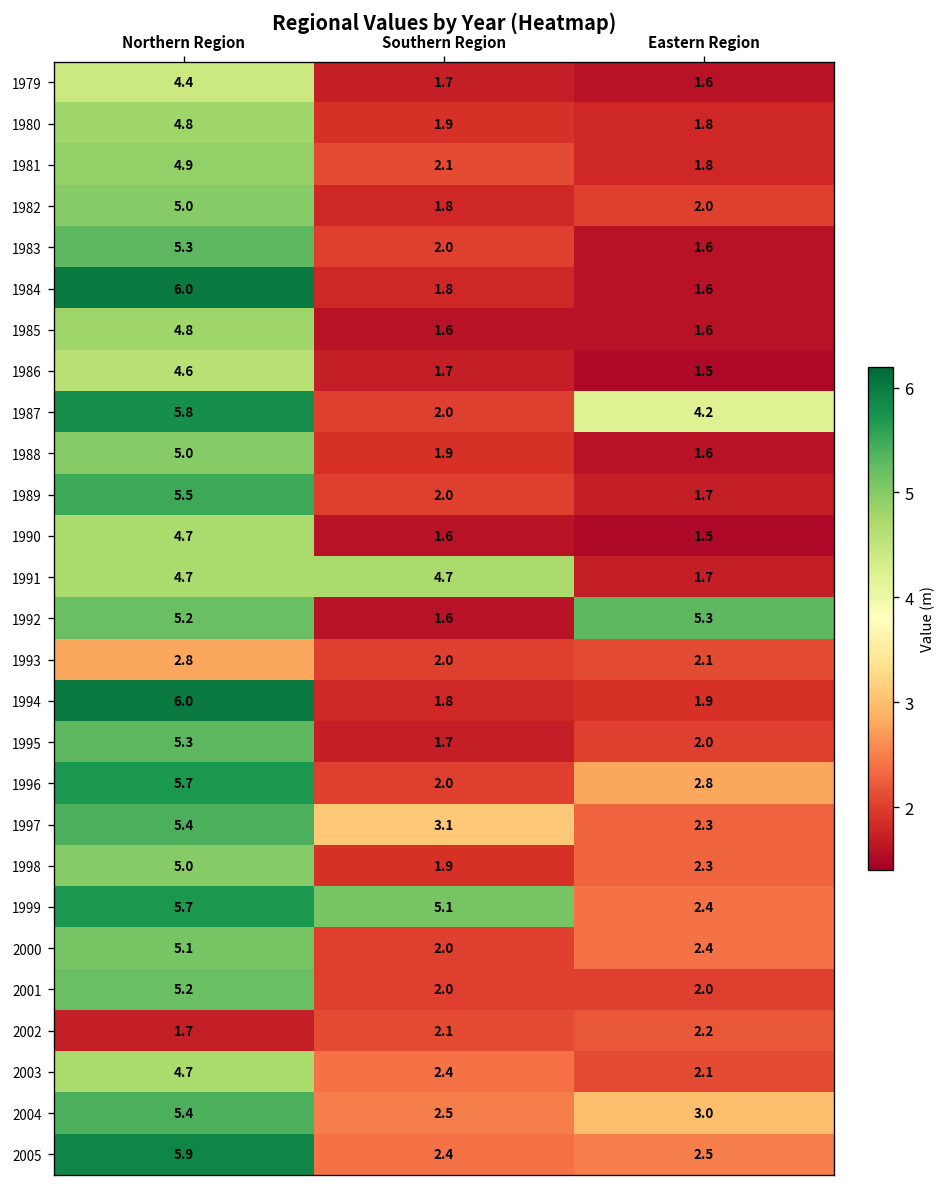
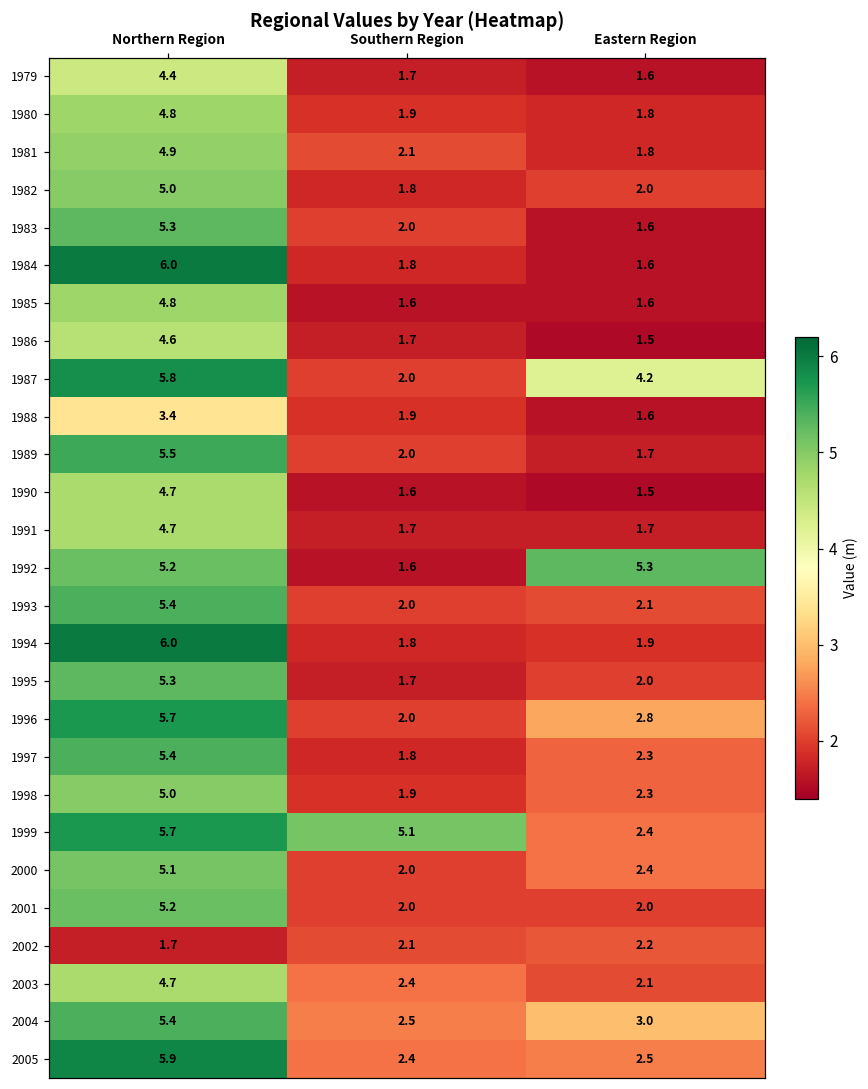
1988, Northern Region: 5.0 -> 3.4
1991, Southern Region: 4.7 -> 1.7
1993, Northern Region: 2.8 -> 5.4
1997, Southern Region: 3.1 -> 1.8
